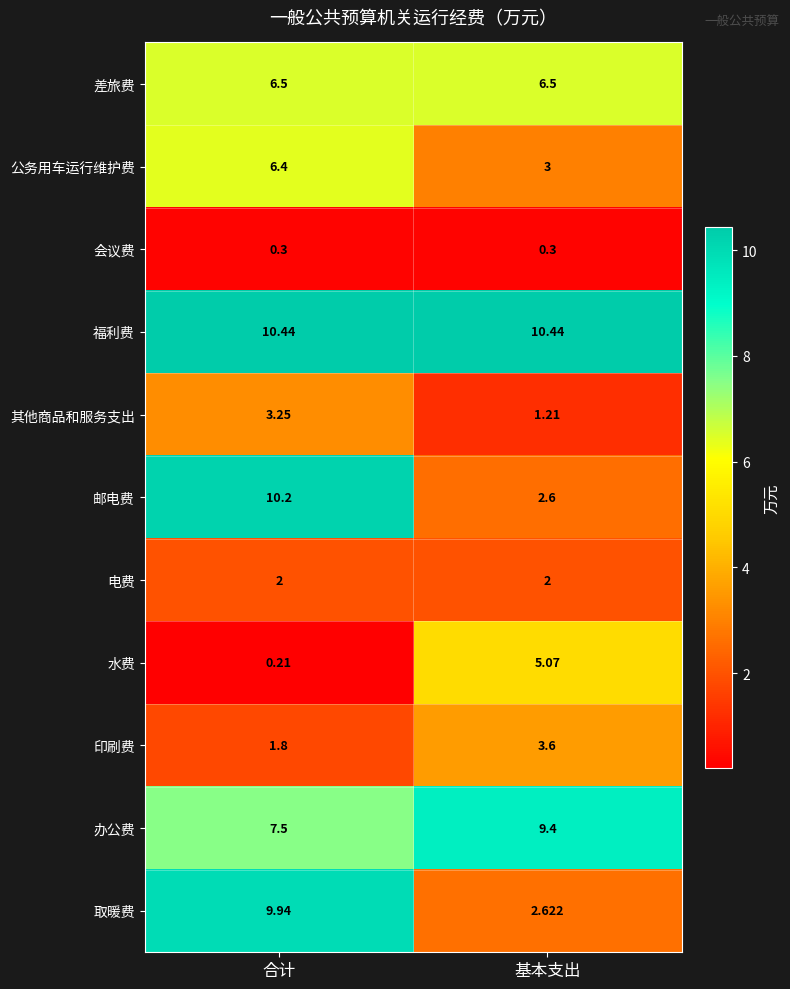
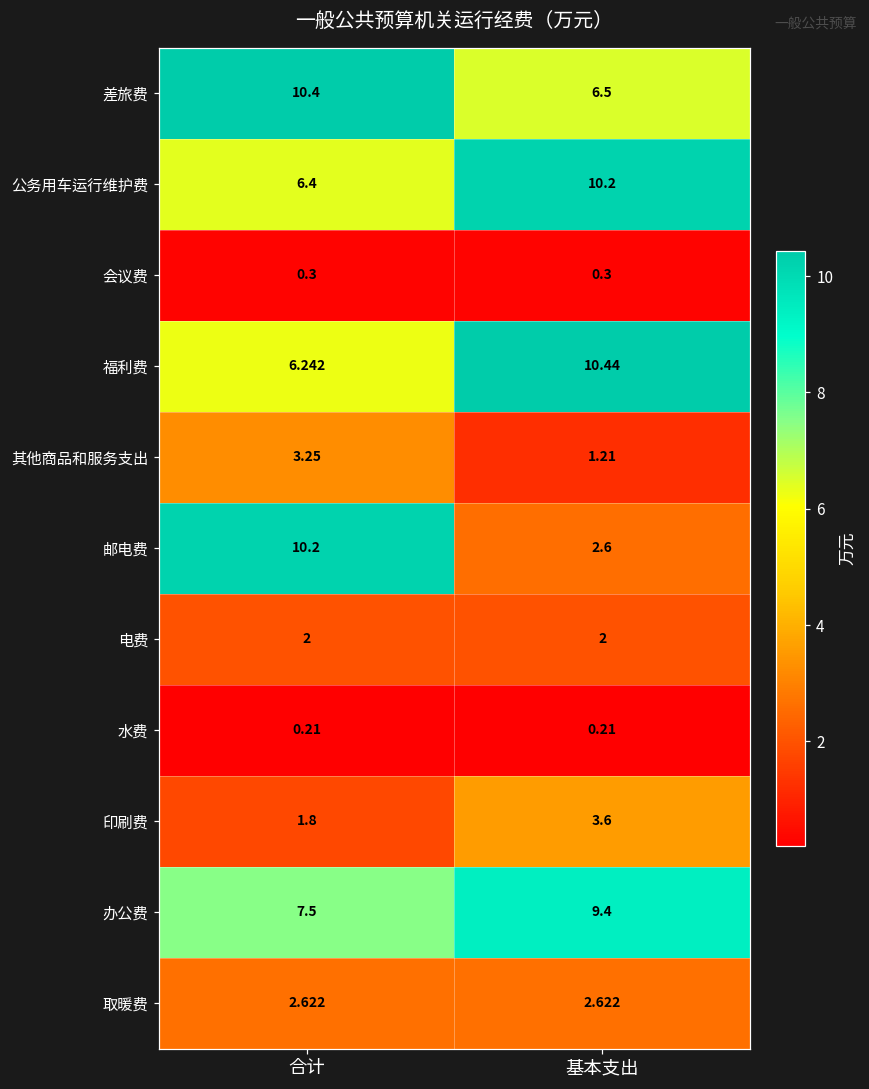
差旅费, 合计: 6.5 -> 10.4
公务用车运行维护费, 基本支出: 3 -> 10.2
福利费, 合计: 10.44 -> 6.242
水费, 基本支出: 5.07 -> 0.21
取暖费, 合计: 9.94 -> 2.622
